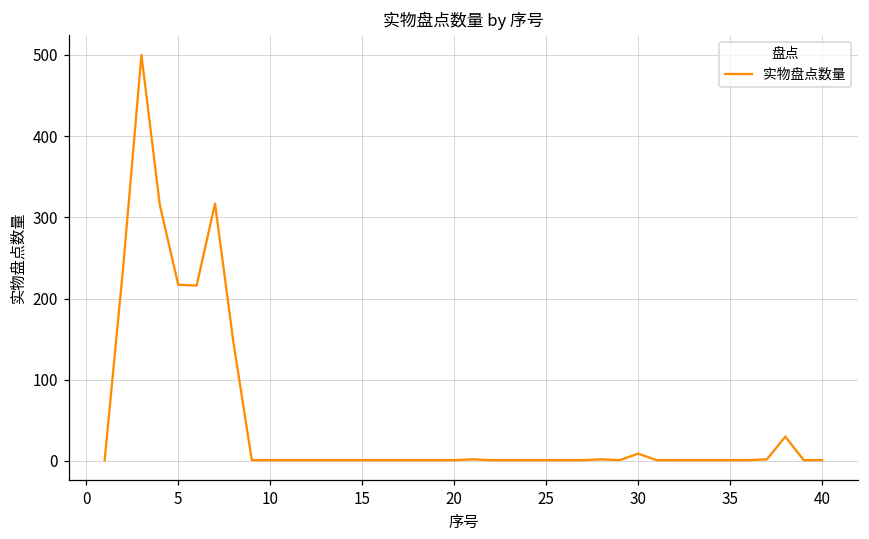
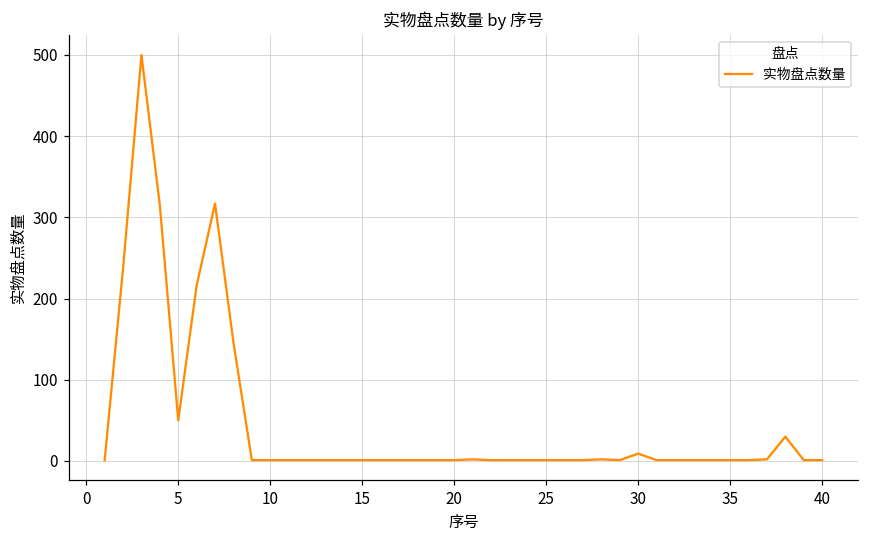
5: 220 -> 50
